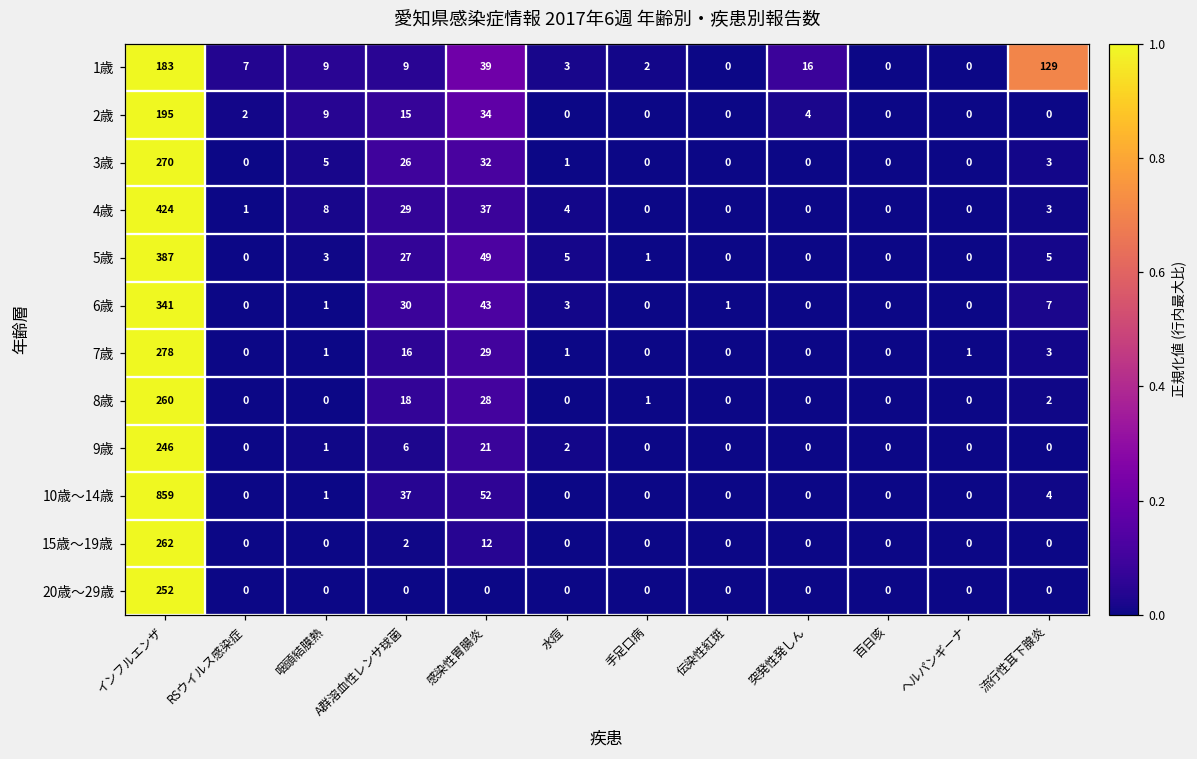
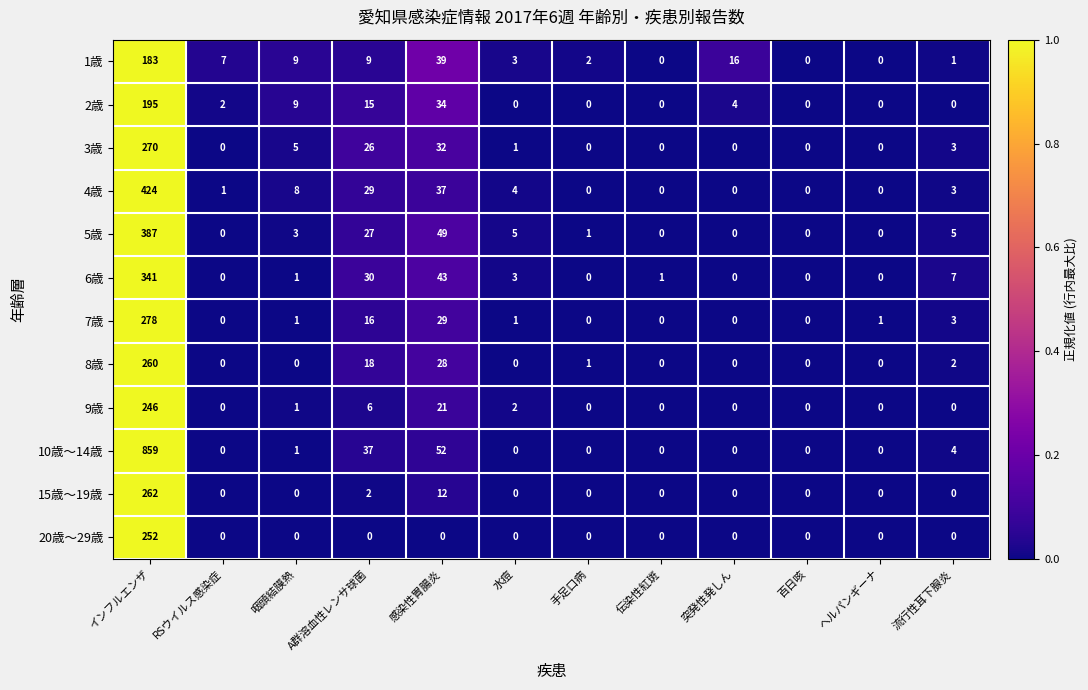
1歳, 流行性耳下腺炎: 129 -> 1
